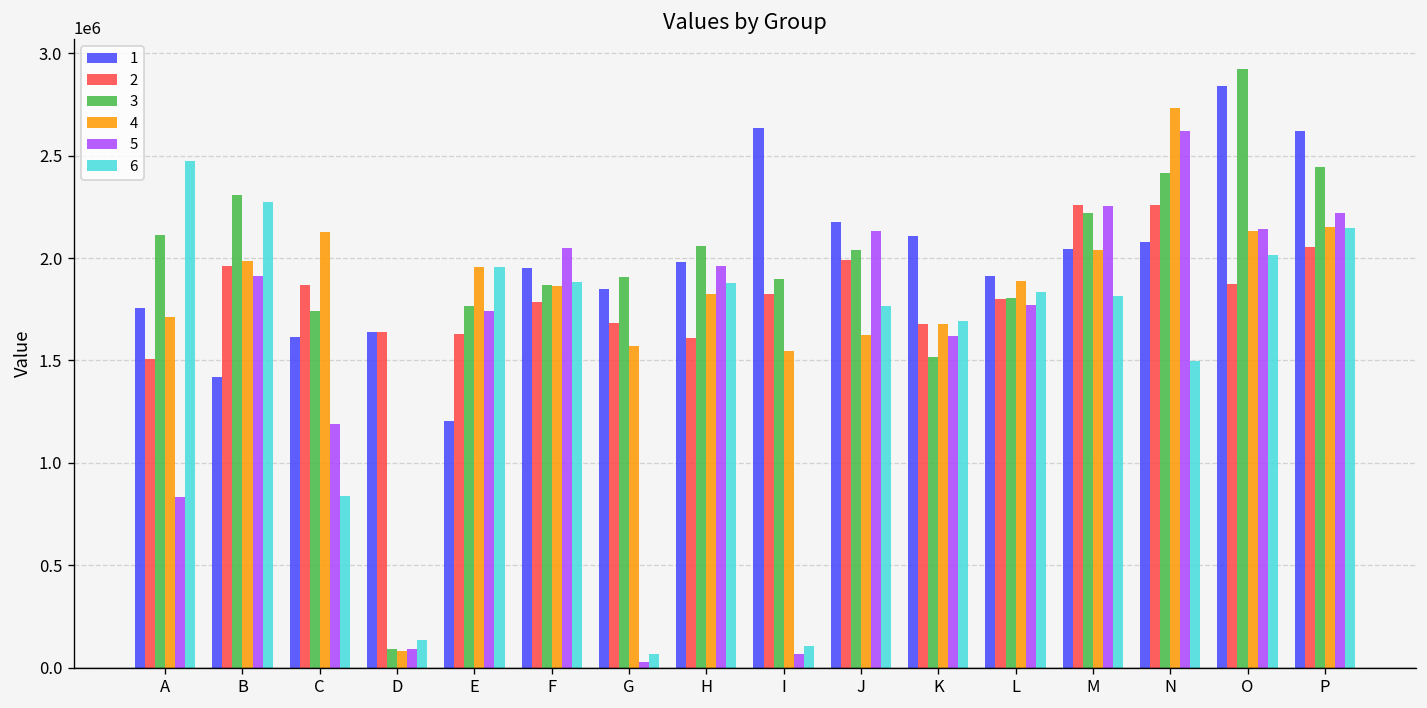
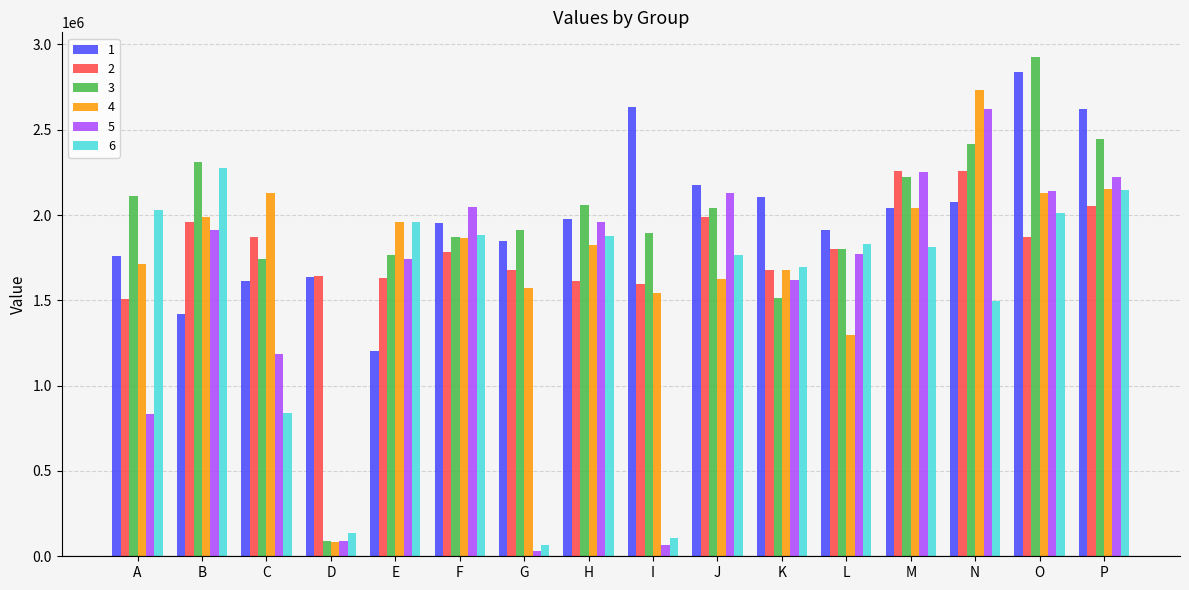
6, A: 2470000 -> 2030000
2, I: 1820000 -> 1600000
4, L: 1890000 -> 1300000
